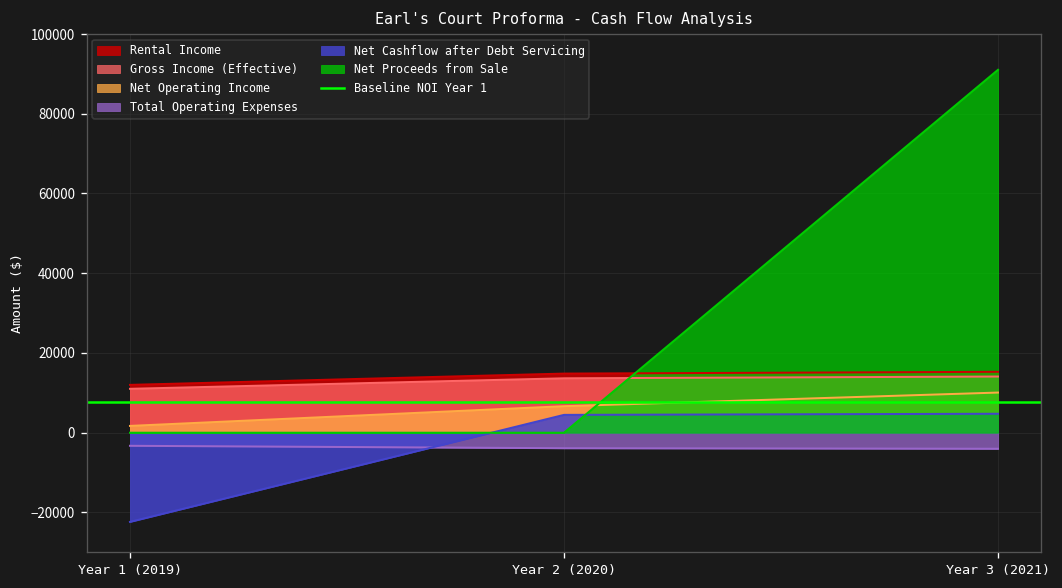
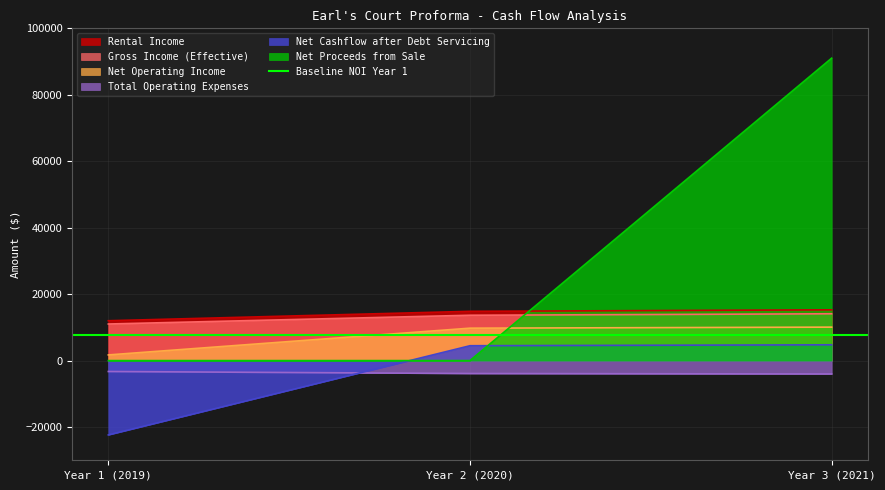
Net Operating Income, Year 2 (2020): 7000 -> 10000
